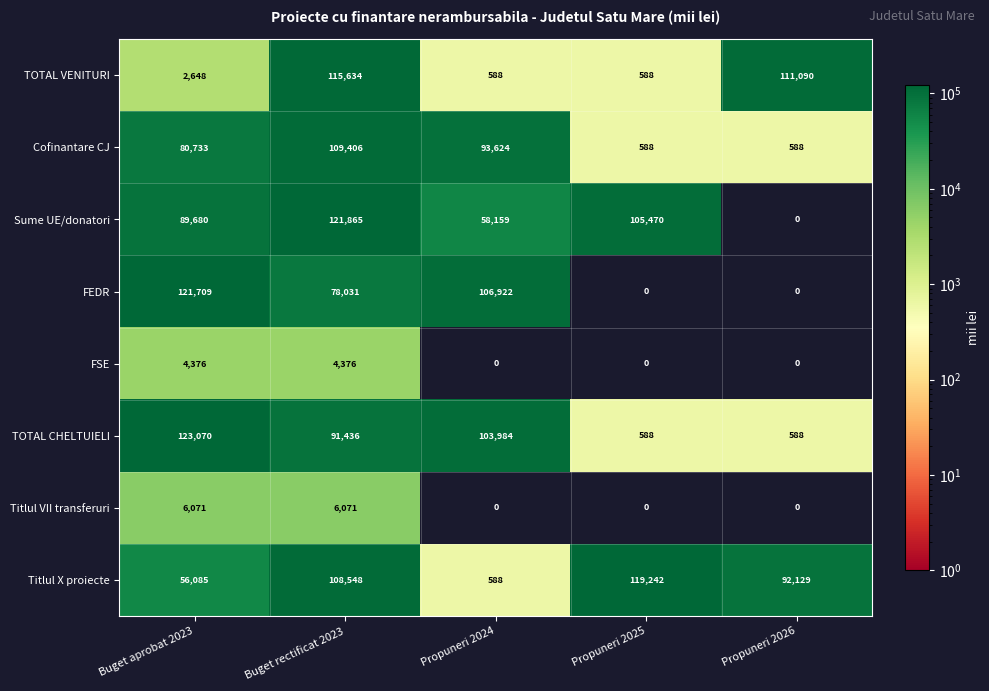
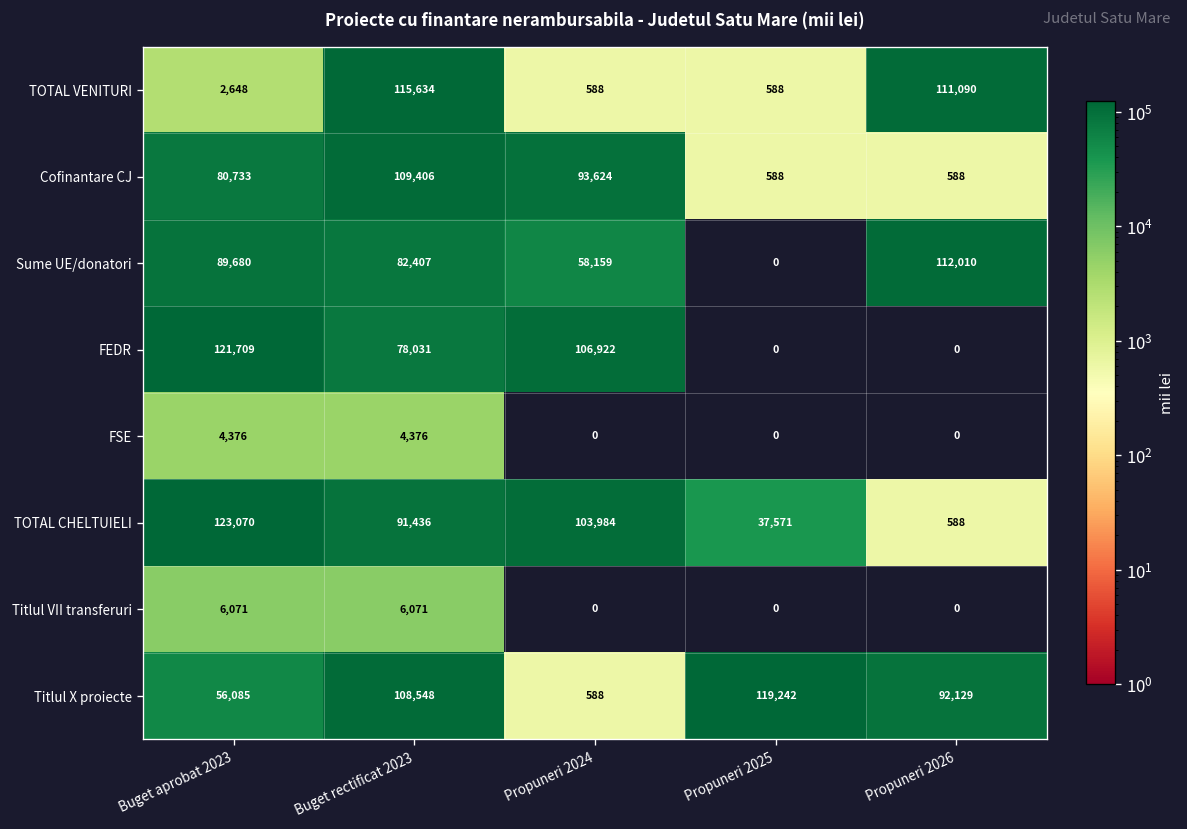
Sume UE/donatori, Buget rectificat 2023: 121,865 -> 82,407
Sume UE/donatori, Propuneri 2025: 105,470 -> 0
Sume UE/donatori, Propuneri 2026: 0 -> 112,010
TOTAL CHELTUIELI, Propuneri 2025: 588 -> 37,571
